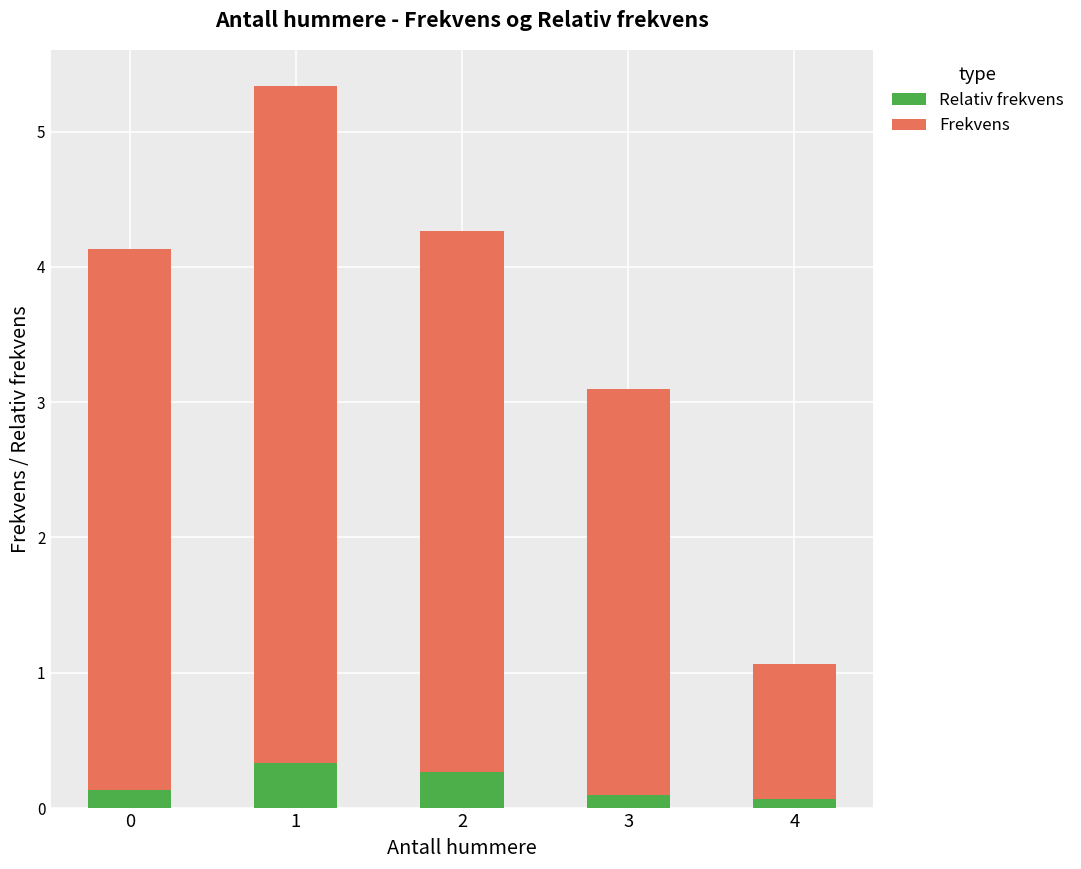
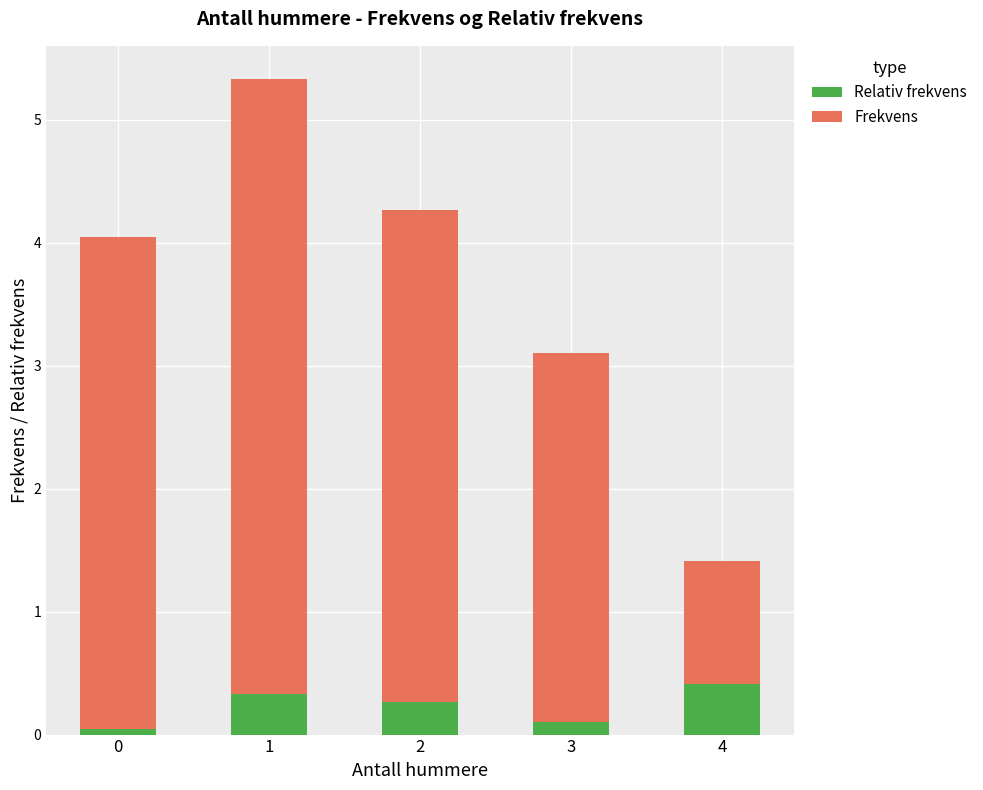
Relativ frekvens, 0: 0.13 -> 0.04
Relativ frekvens, 4: 0.07 -> 0.41
